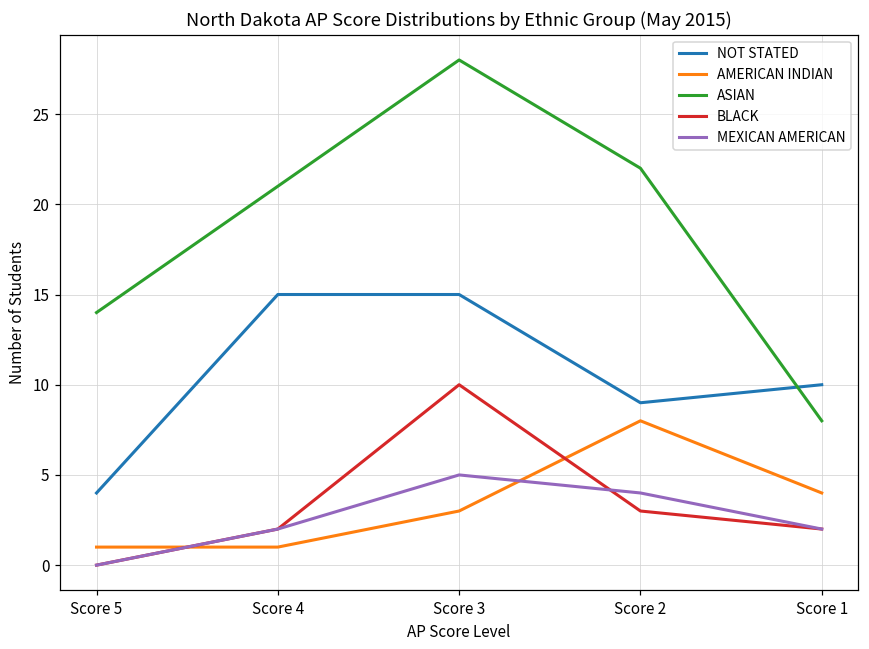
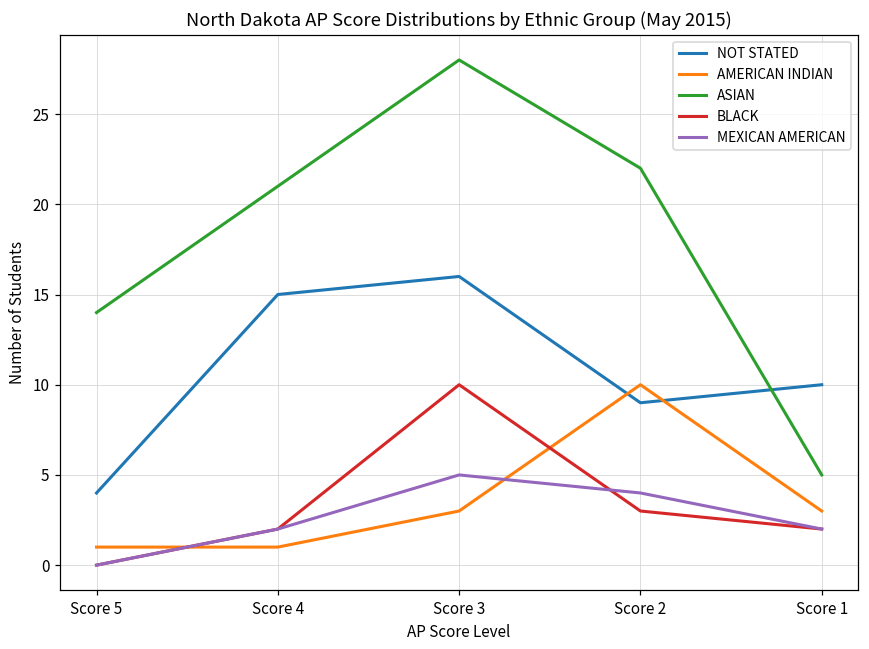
NOT STATED, Score 3: 15 -> 16
AMERICAN INDIAN, Score 2: 8 -> 10
AMERICAN INDIAN, Score 1: 4 -> 3
ASIAN, Score 1: 8 -> 5
